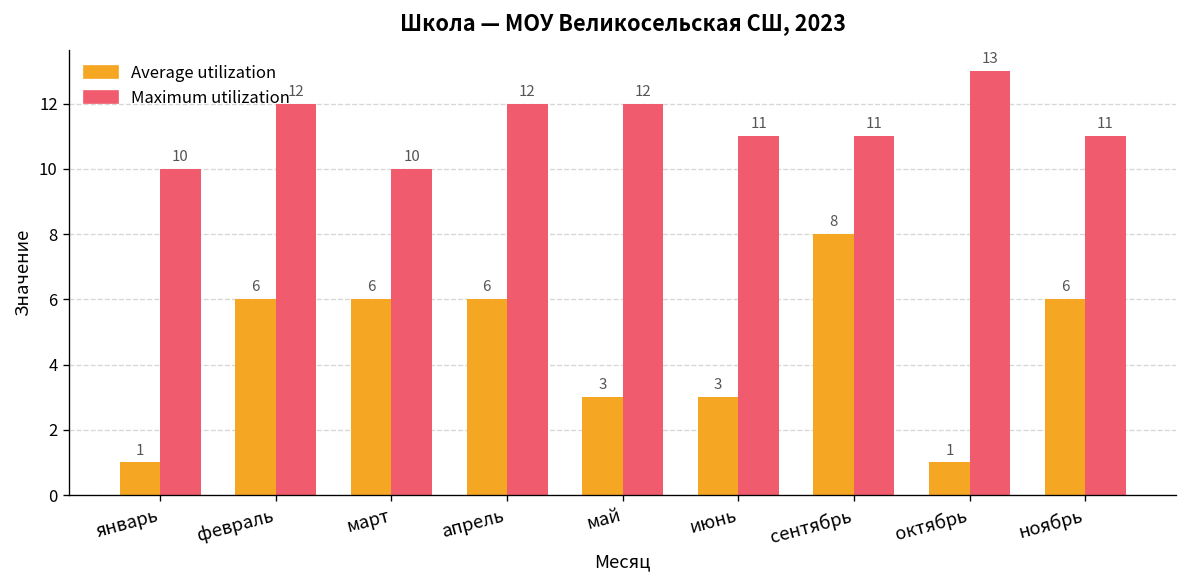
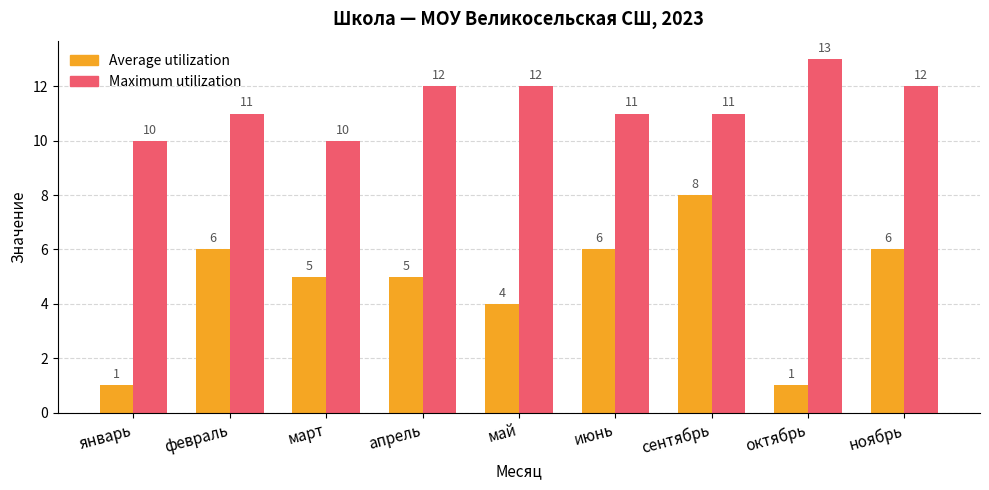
Maximum utilization, февраль: 12 -> 11
Average utilization, март: 6 -> 5
Average utilization, апрель: 6 -> 5
Average utilization, май: 3 -> 4
Average utilization, июнь: 3 -> 6
Maximum utilization, ноябрь: 11 -> 12
